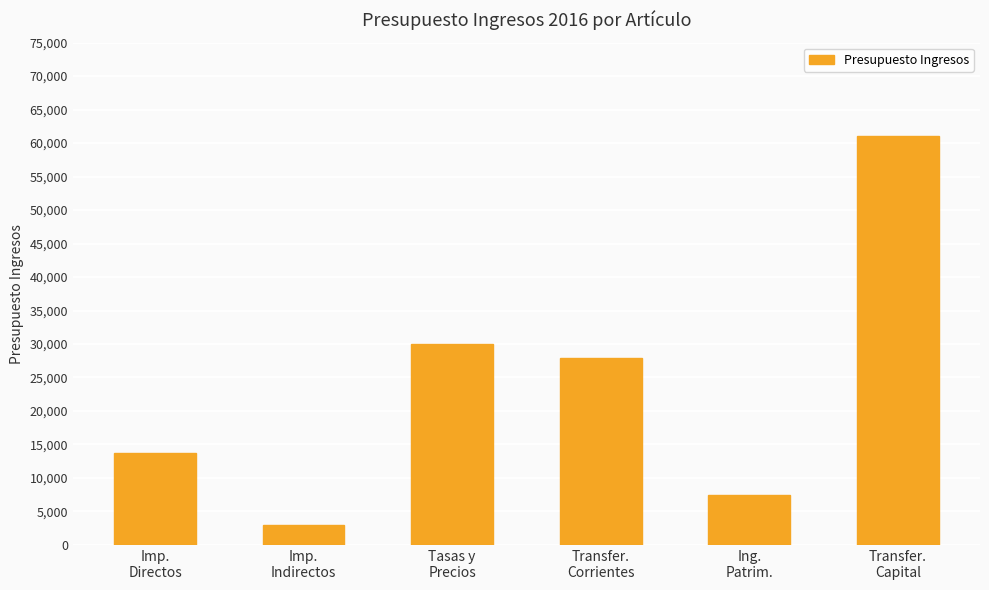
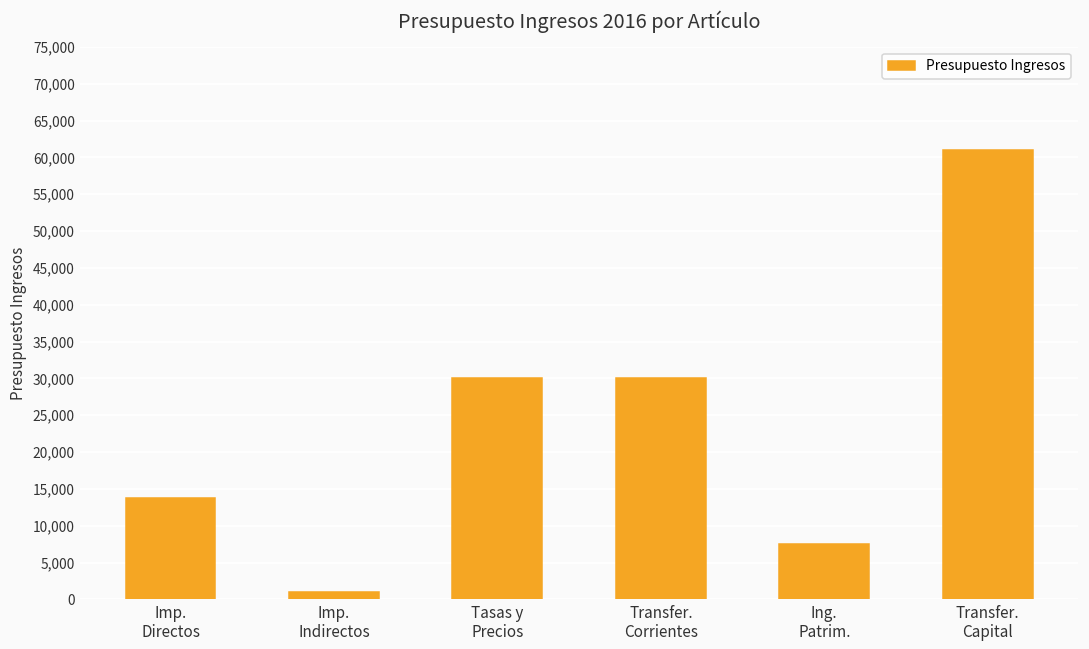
Imp. Indirectos: 3,000 -> 1,000
Transfer. Corrientes: 28,000 -> 30,000
